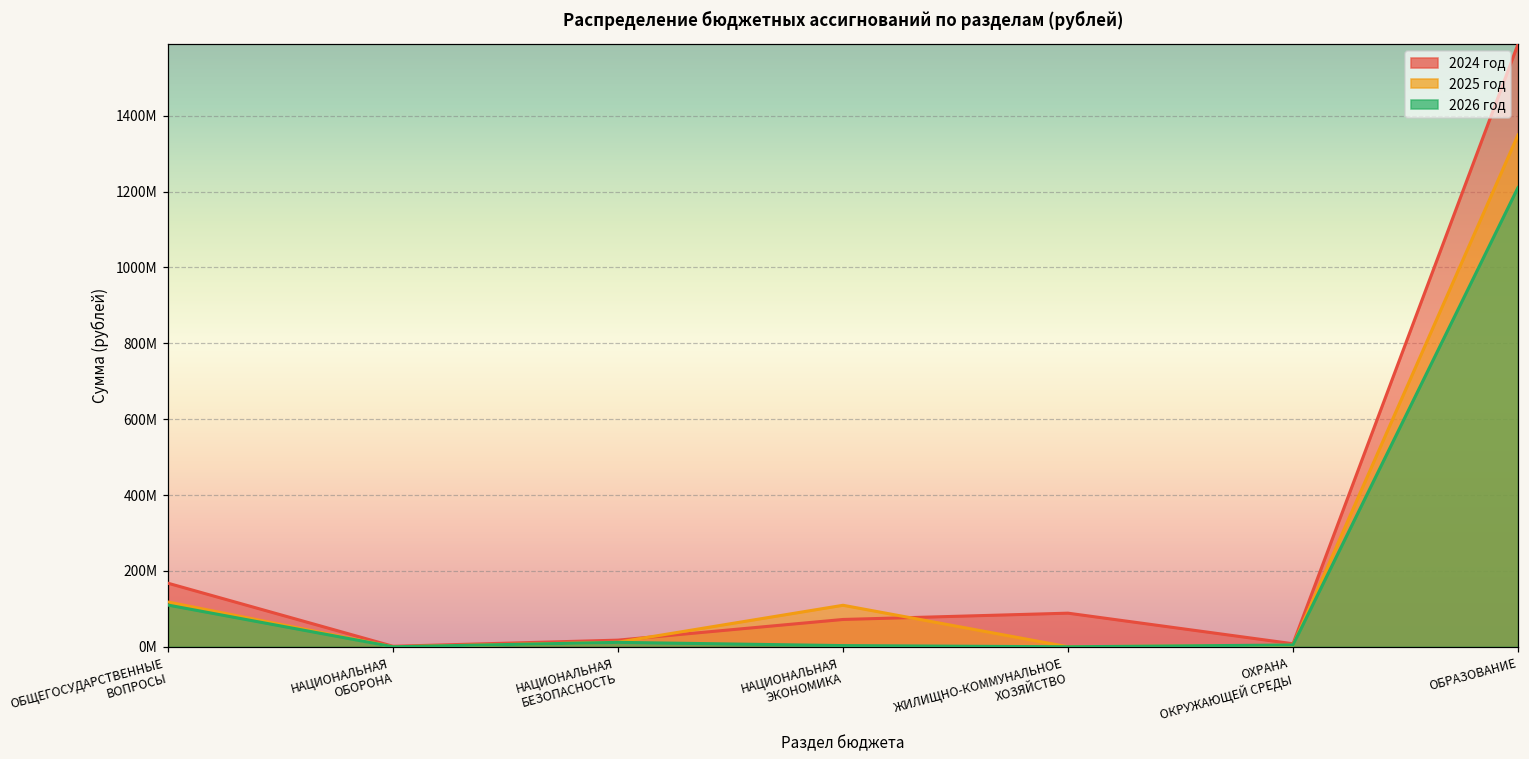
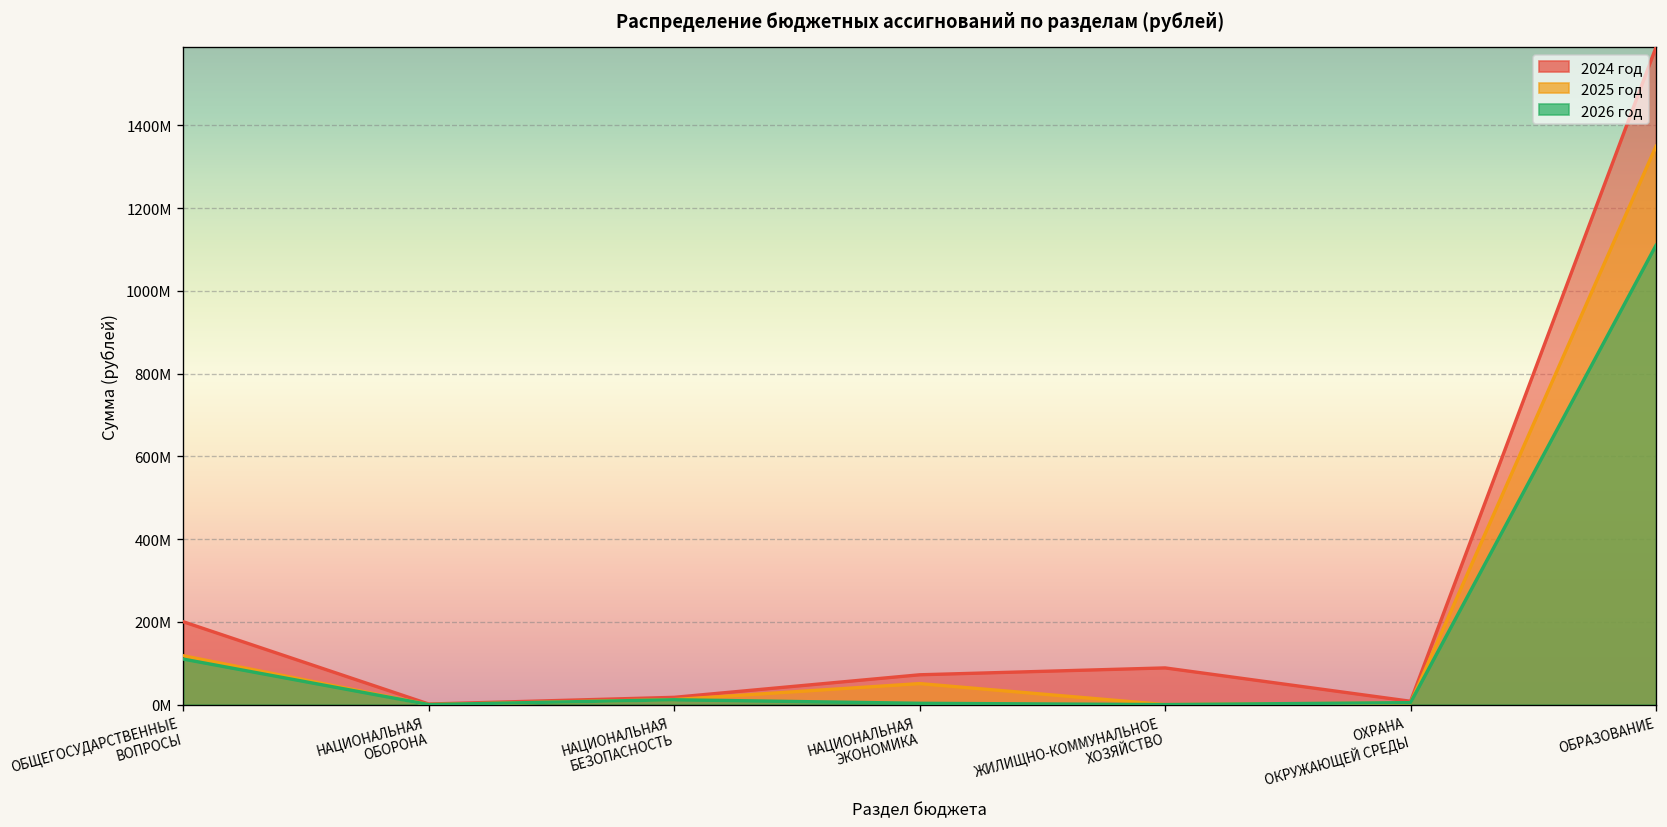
2024 год, ОБЩЕГОСУДАРСТВЕННЫЕ ВОПРОСЫ: 170000000 -> 200000000
2025 год, НАЦИОНАЛЬНАЯ ЭКОНОМИКА: 110000000 -> 50000000
2026 год, ОБРАЗОВАНИЕ: 1210000000 -> 1110000000
